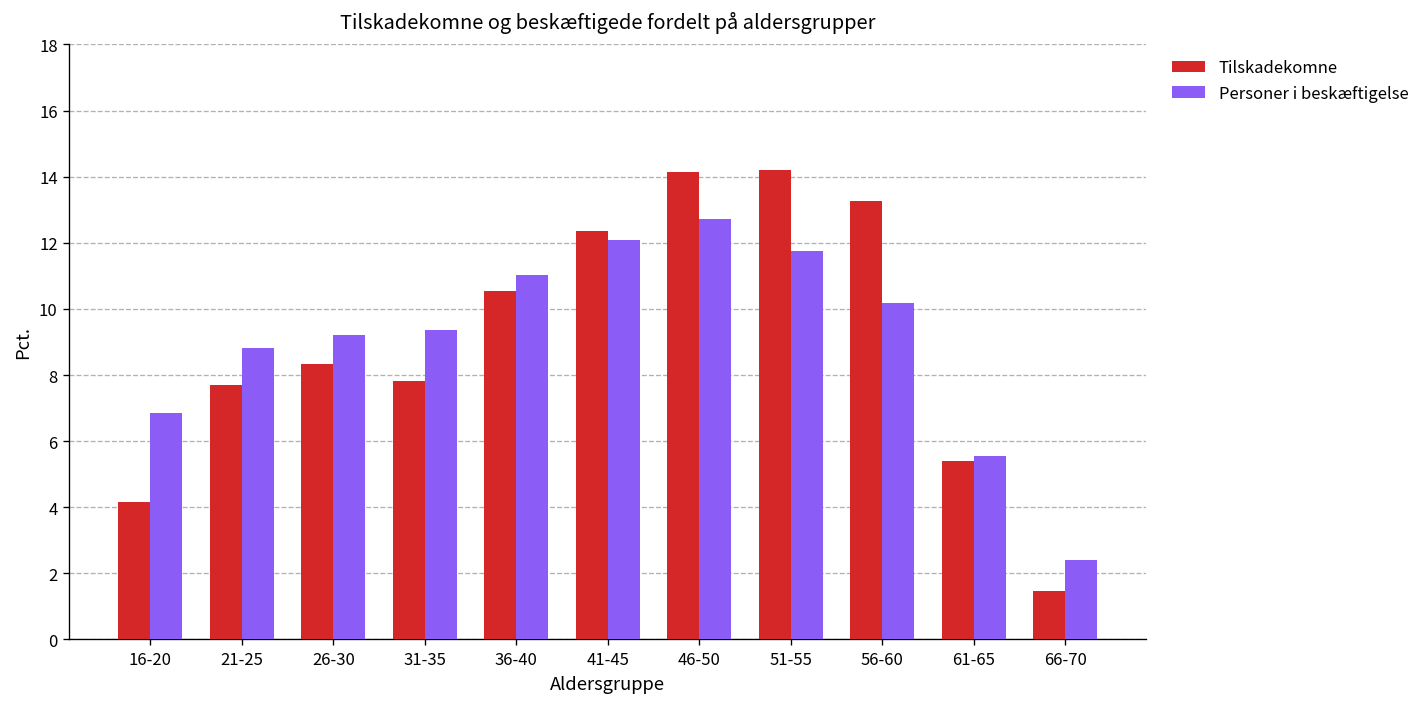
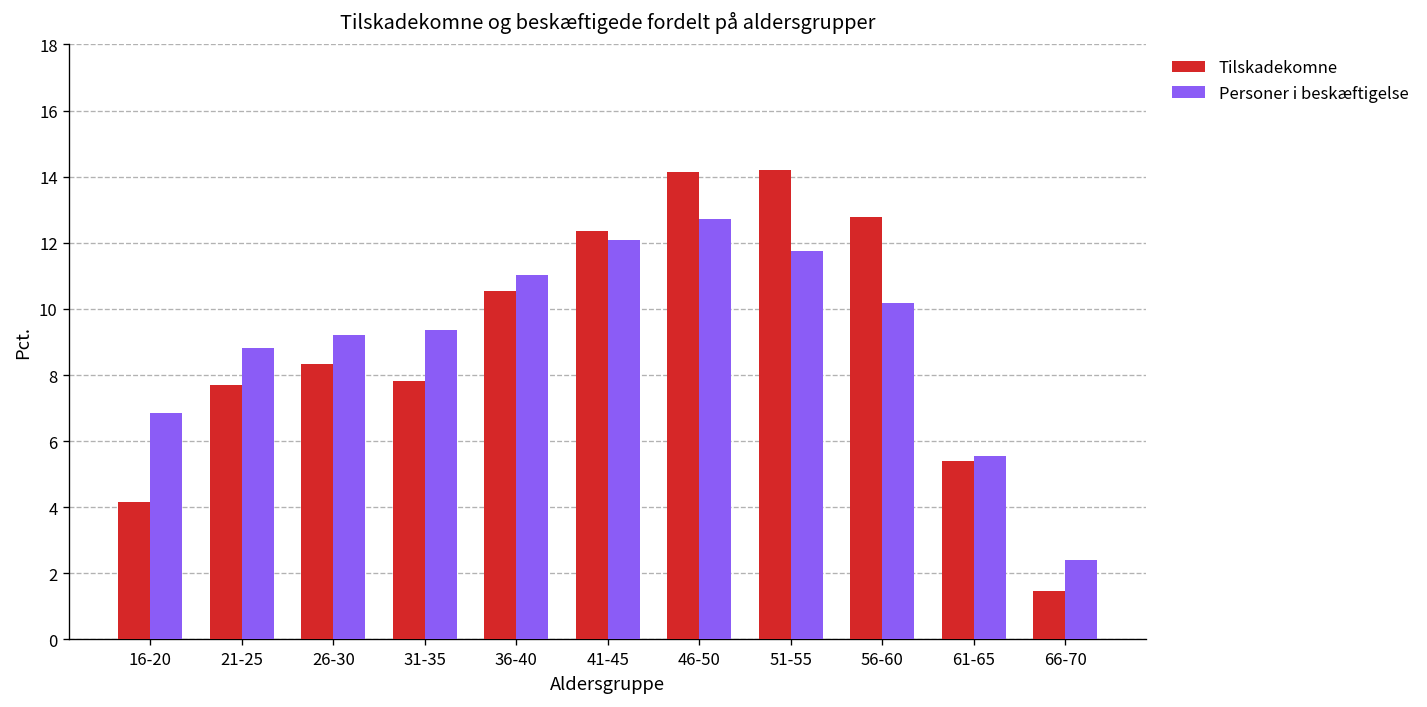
Tilskadekomne, 56-60: 13.3 -> 12.8
